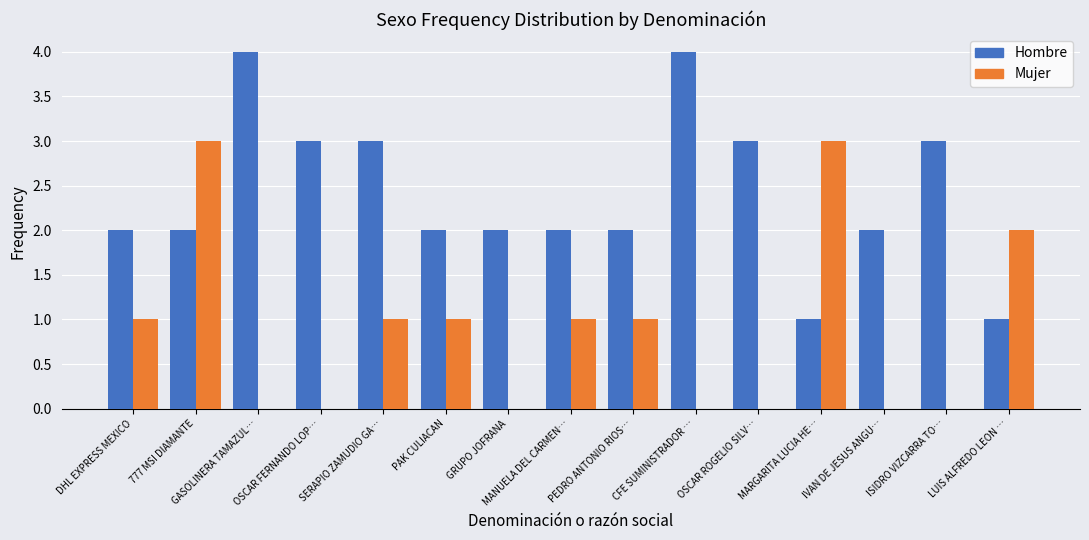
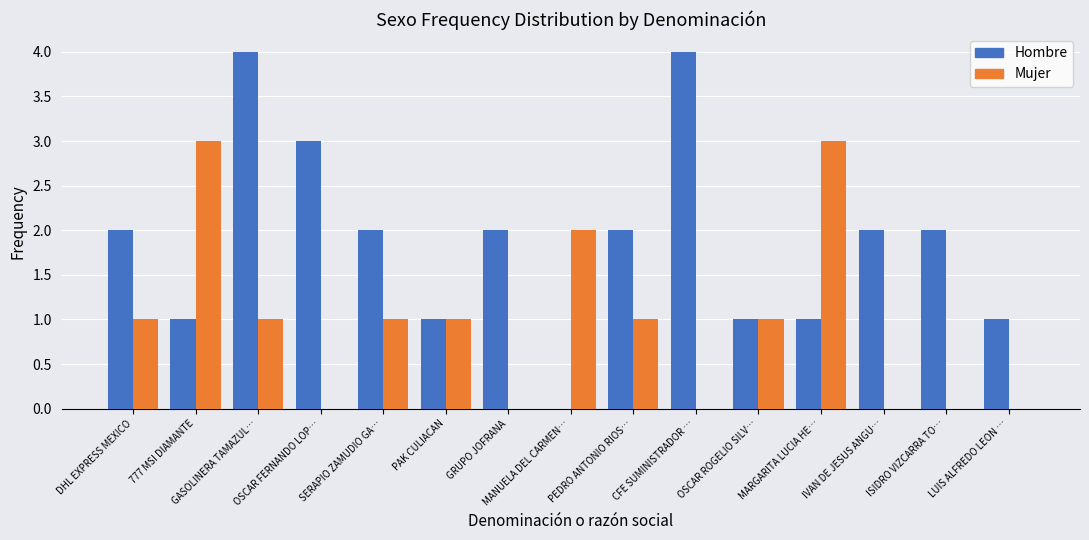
Hombre, 777 MSI DIAMANTE: 2 -> 1
Mujer, GASOLINERA TAMAZUL…: 0 -> 1
Hombre, SERAPIO ZAMUDIO GA…: 3 -> 2
Hombre, PAK CULIACAN: 2 -> 1
Hombre, MANUELA DEL CARMEN…: 2 -> 0
Mujer, MANUELA DEL CARMEN…: 1 -> 2
Hombre, OSCAR ROGELIO SILV…: 3 -> 1
Mujer, OSCAR ROGELIO SILV…: 0 -> 1
Hombre, ISIDRO VIZCARRA TO…: 3 -> 2
Mujer, LUIS ALFREDO LEON …: 2 -> 0
